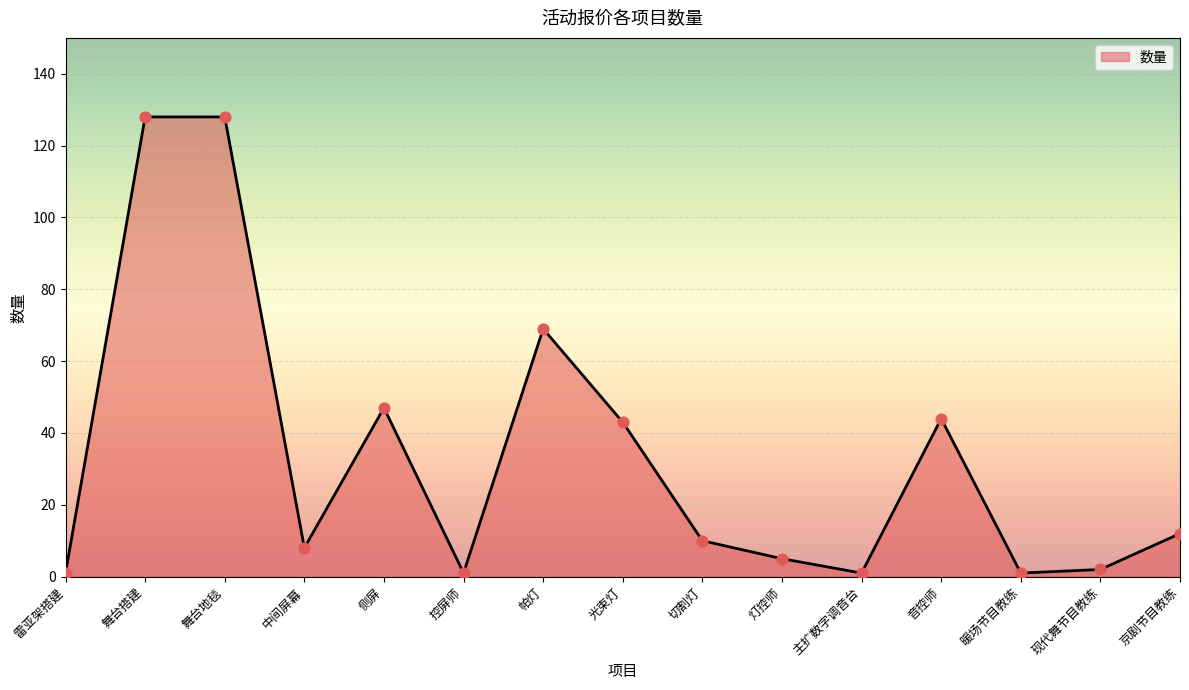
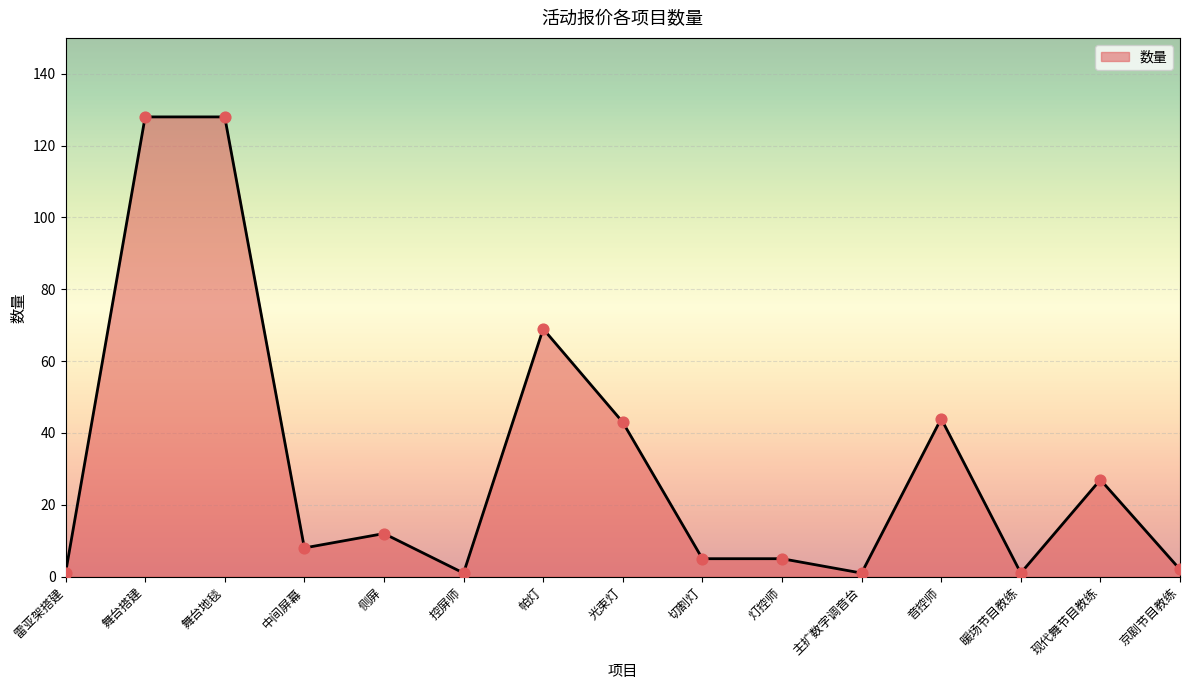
侧屏: 47 -> 12
切割灯: 10 -> 5
现代舞节目教练: 2 -> 27
京剧节目教练: 12 -> 2
